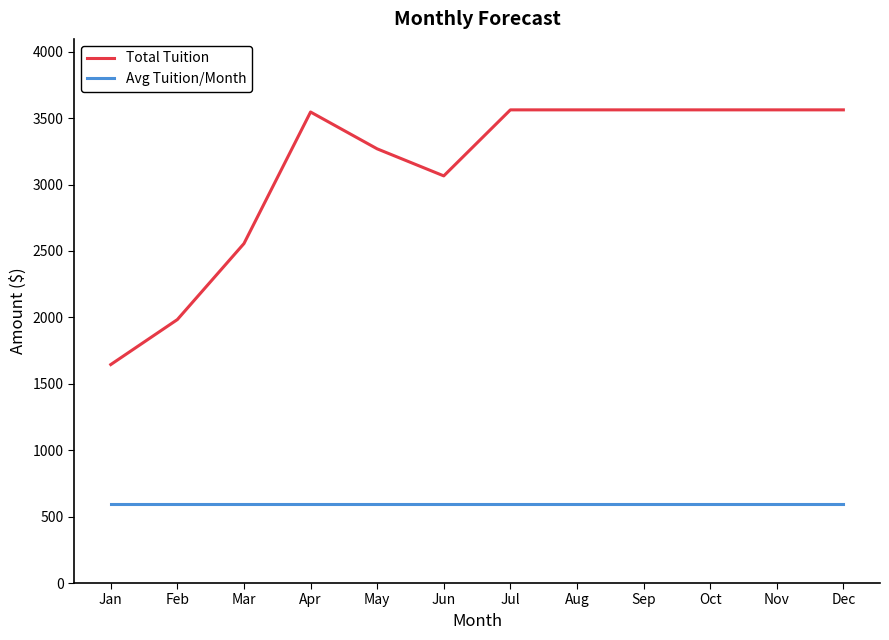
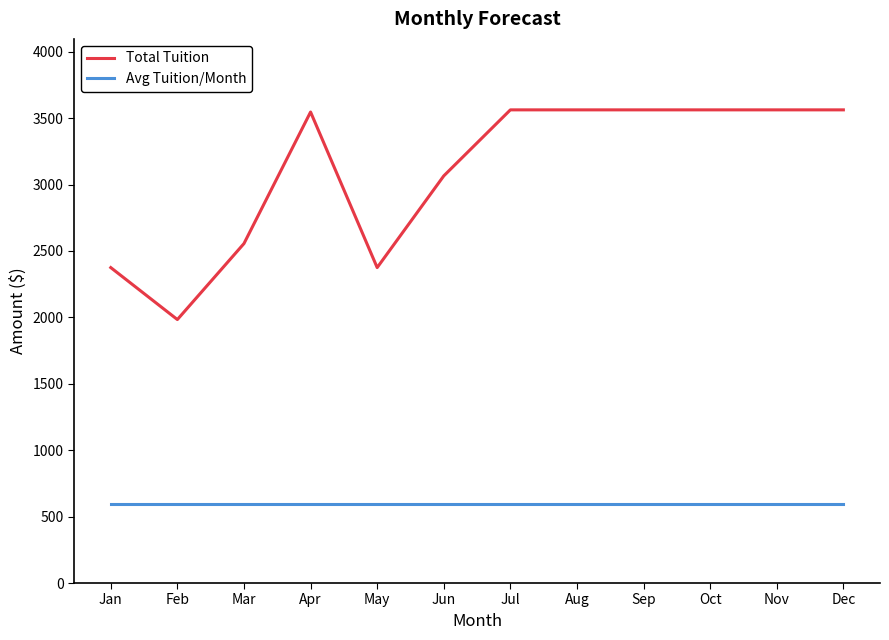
Total Tuition, Jan: 1640 -> 2380
Total Tuition, May: 3270 -> 2380
